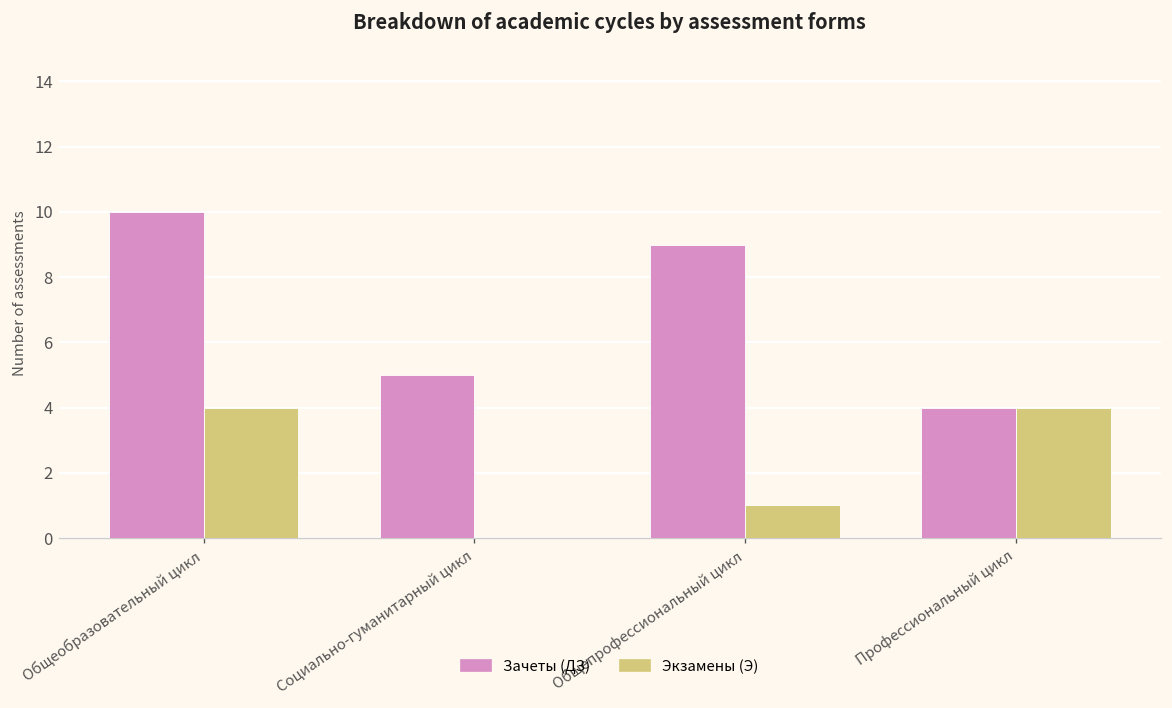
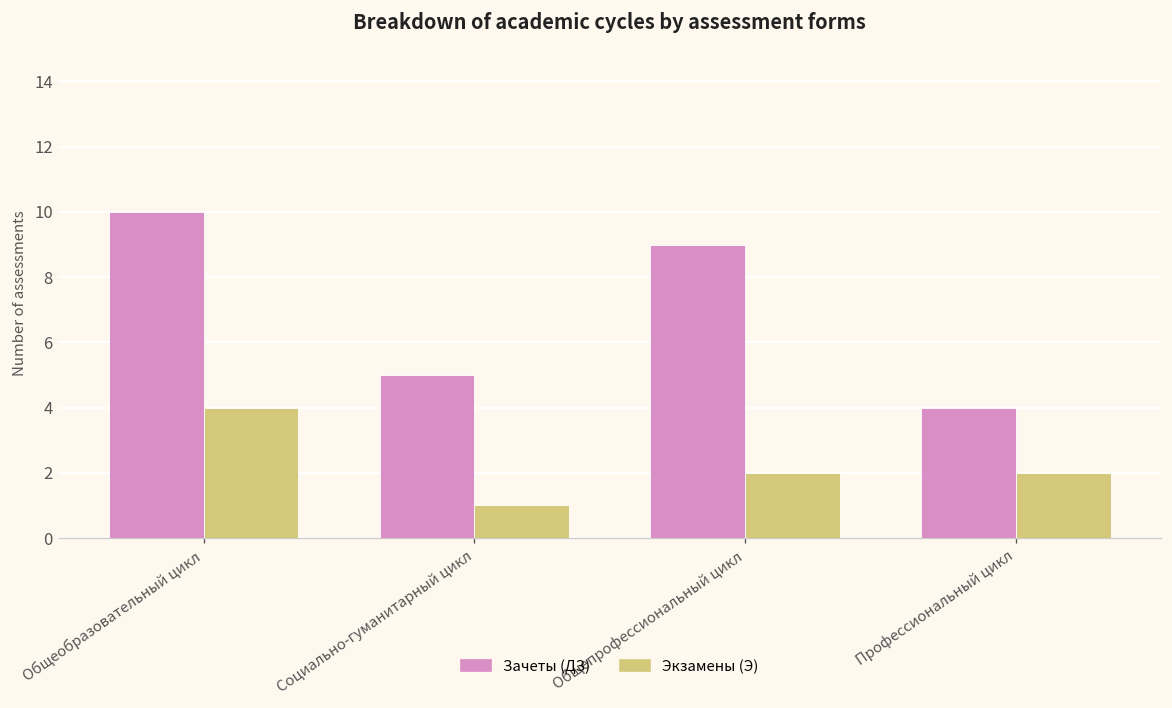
Экзамены (Э), Социально-гуманитарный цикл: 0 -> 1
Экзамены (Э), Общепрофессиональный цикл: 1 -> 2
Экзамены (Э), Профессиональный цикл: 4 -> 2
